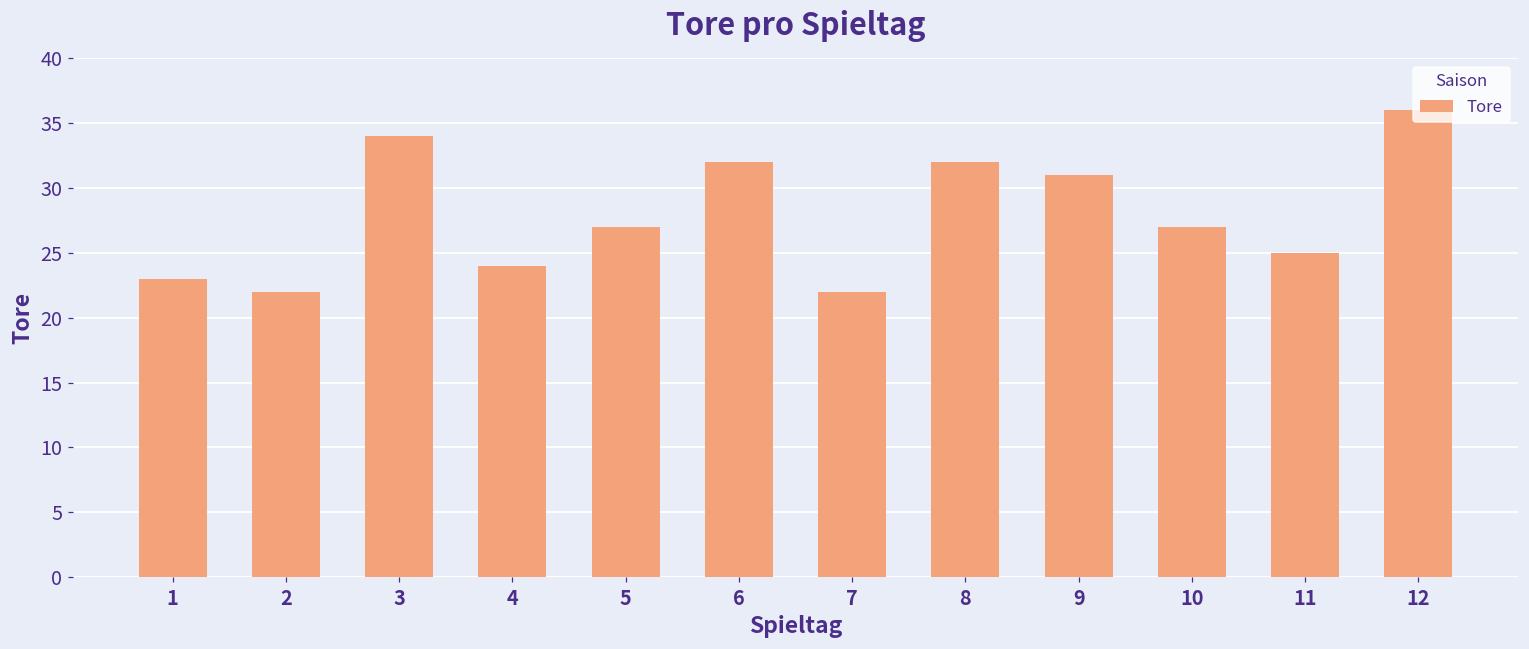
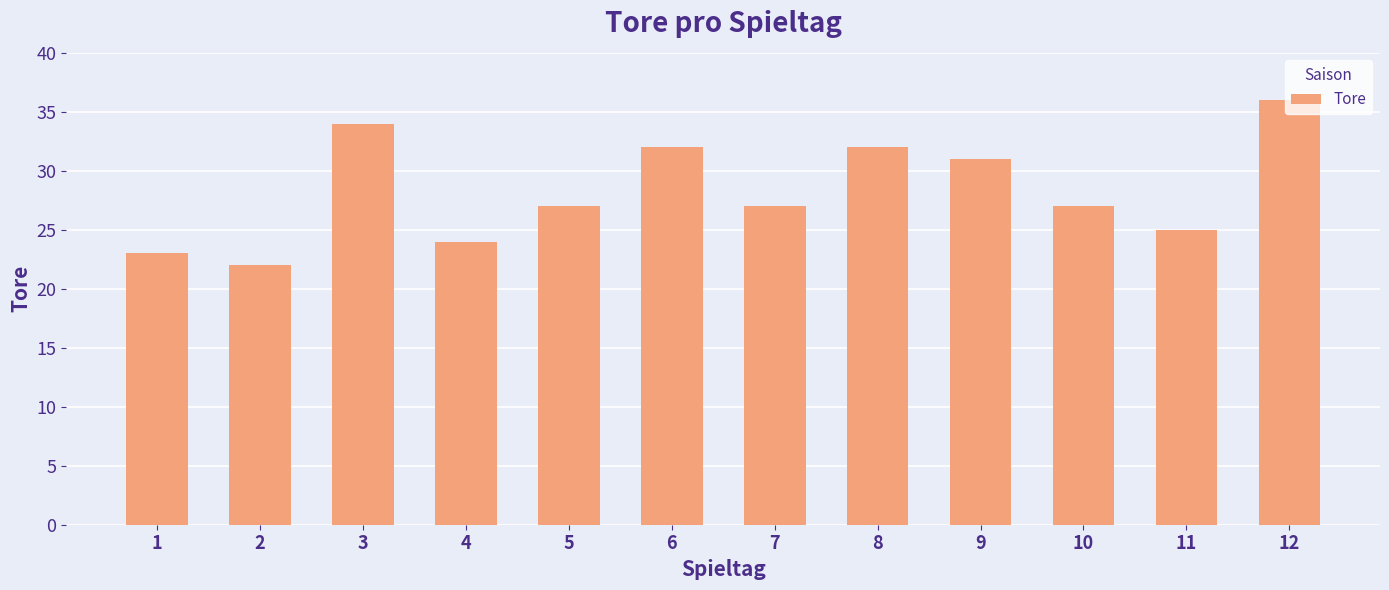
7: 22 -> 27
